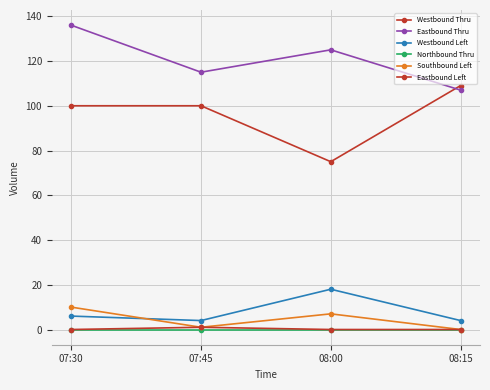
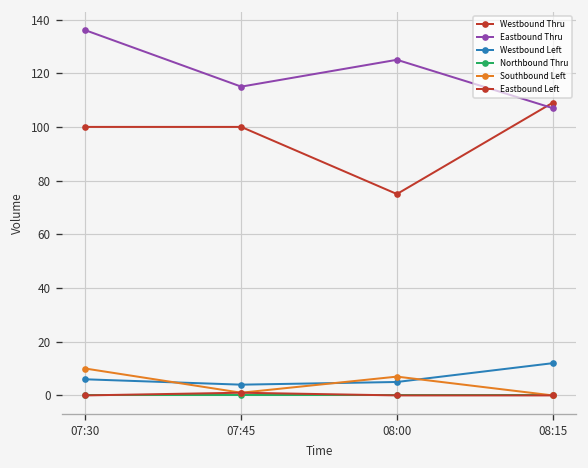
Westbound Left, 08:00: 18 -> 5
Westbound Left, 08:15: 4 -> 12
